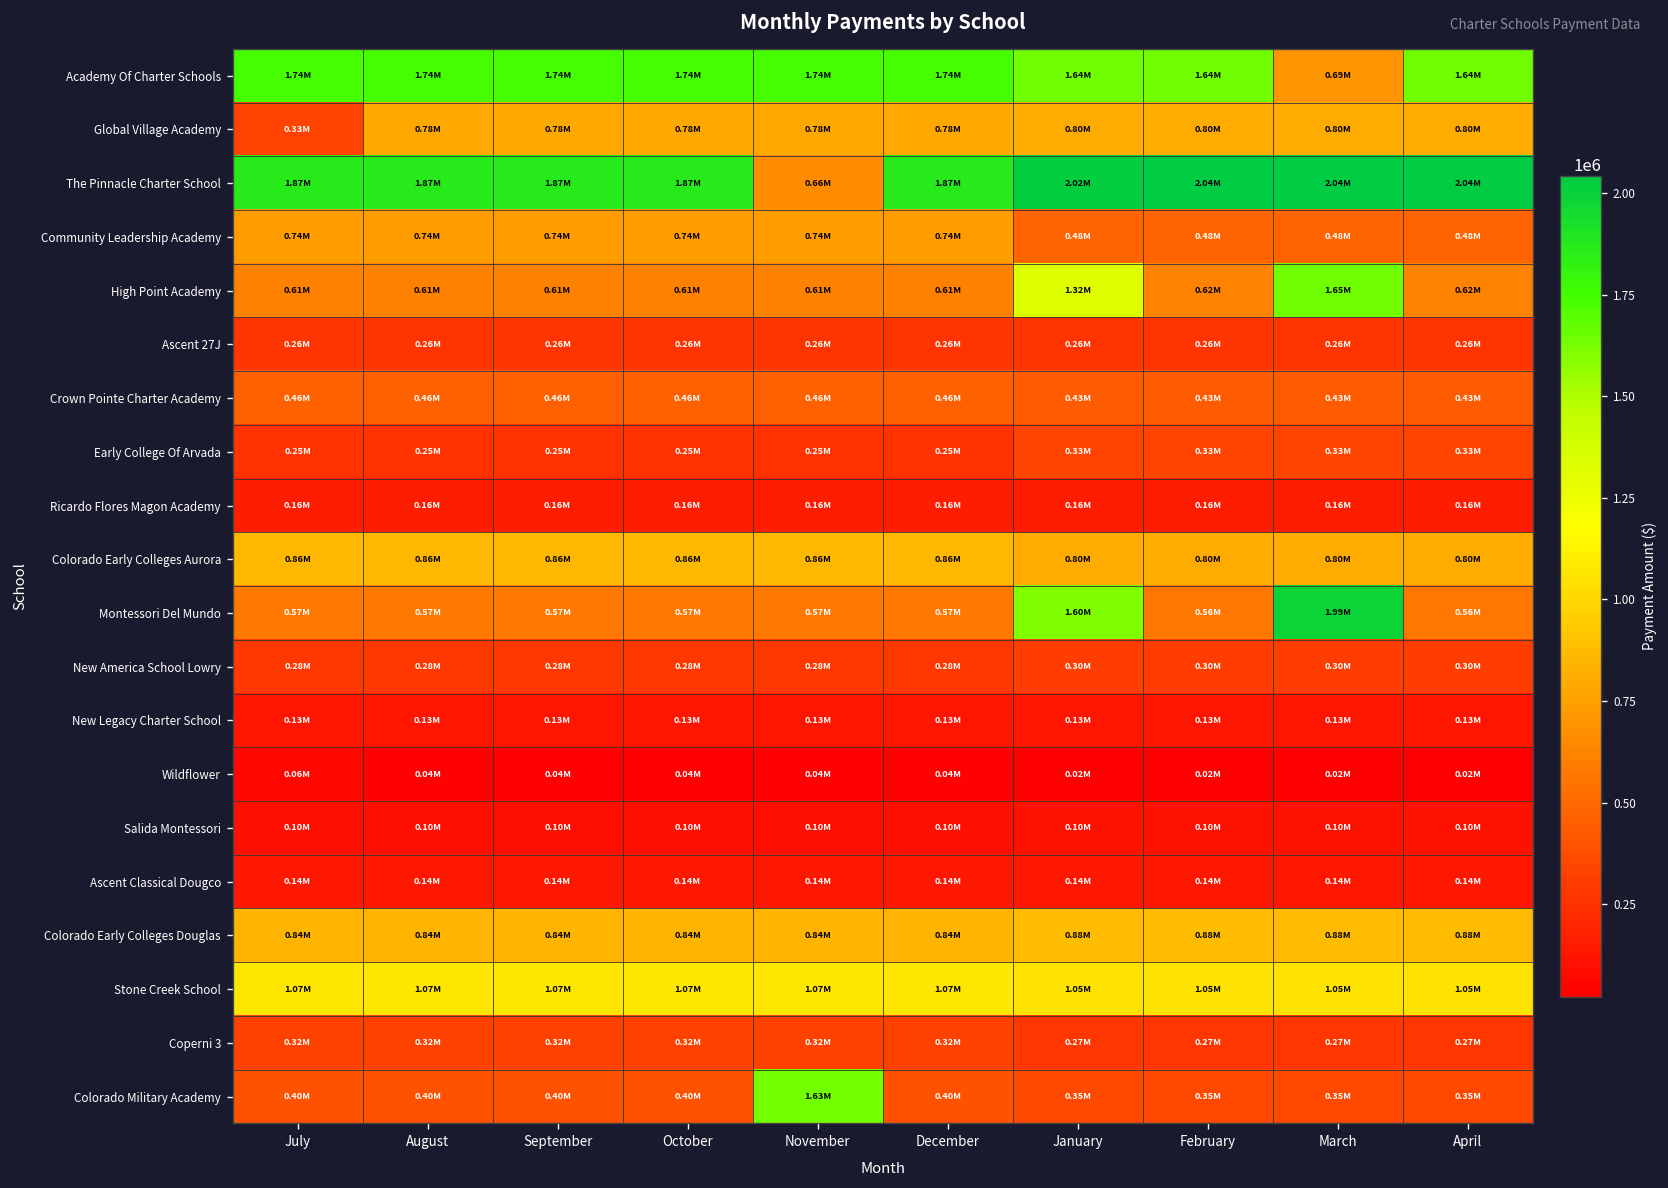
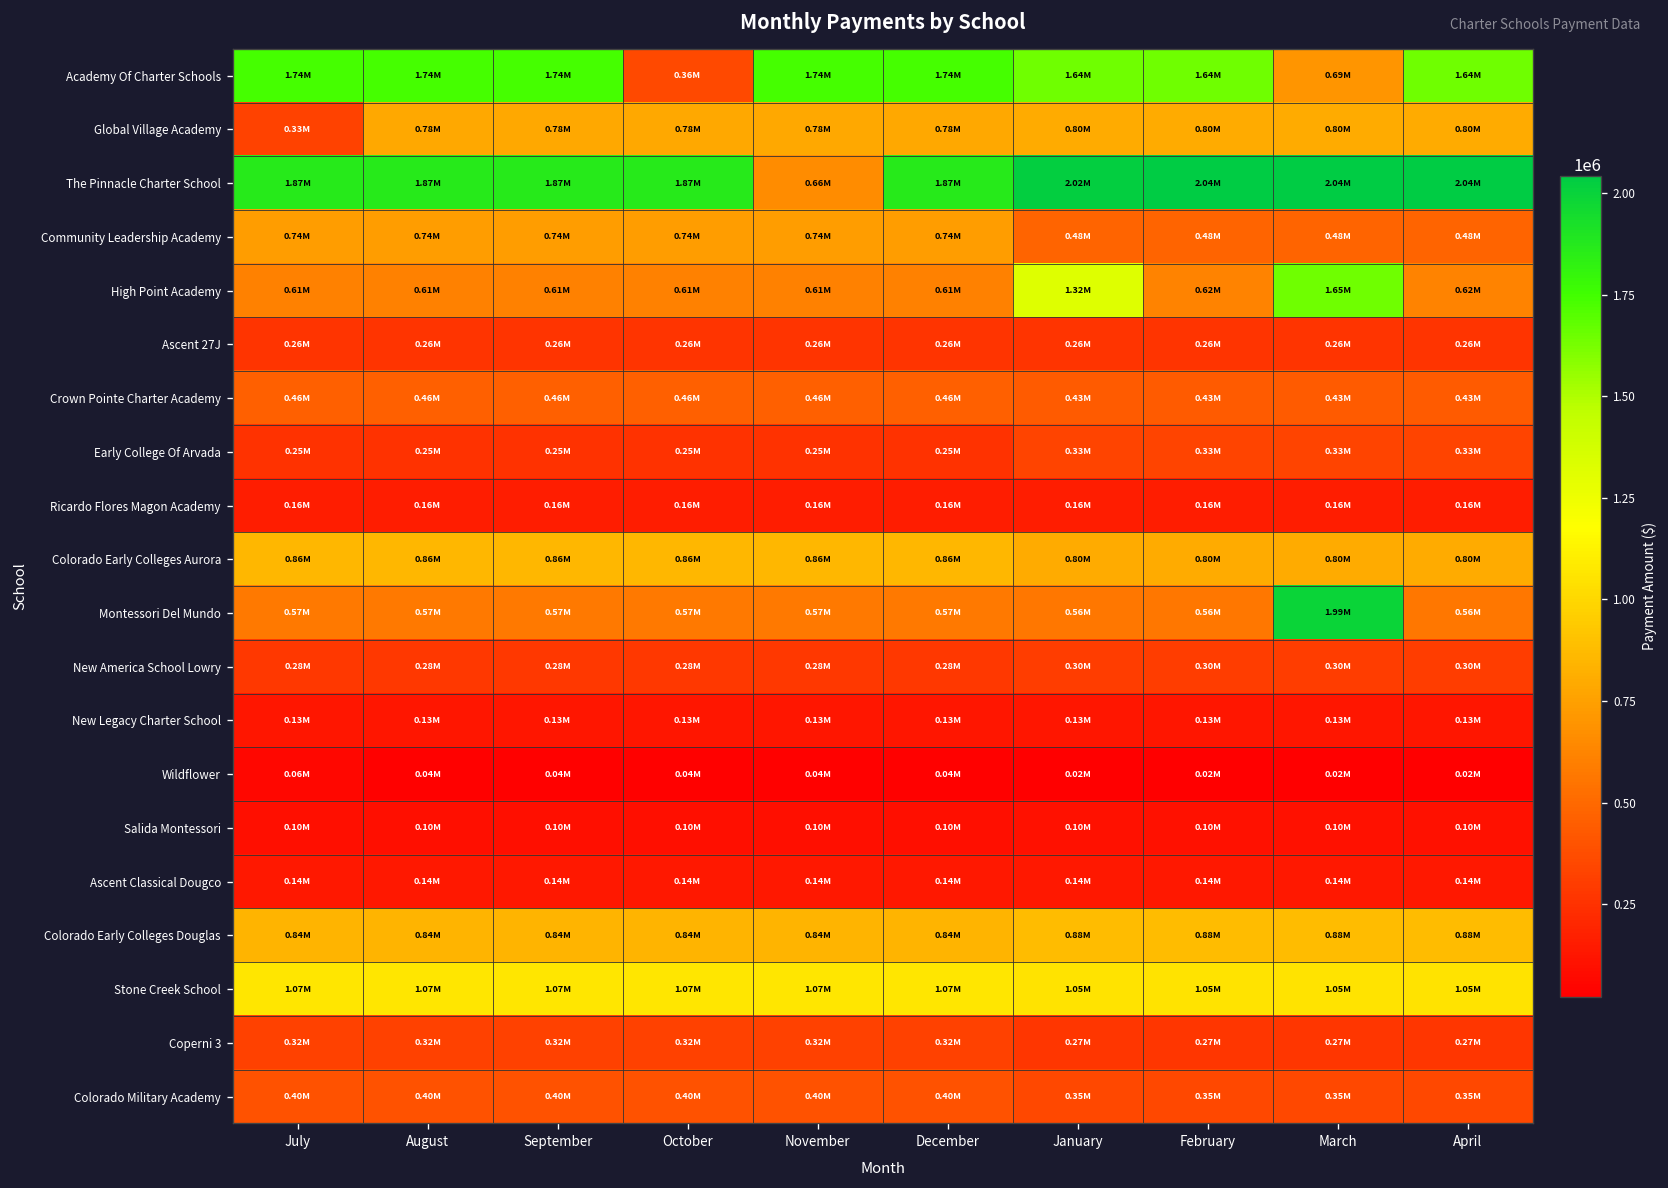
Academy Of Charter Schools, October: 1.74M -> 0.36M
Montessori Del Mundo, January: 1.60M -> 0.56M
Colorado Military Academy, November: 1.63M -> 0.40M
